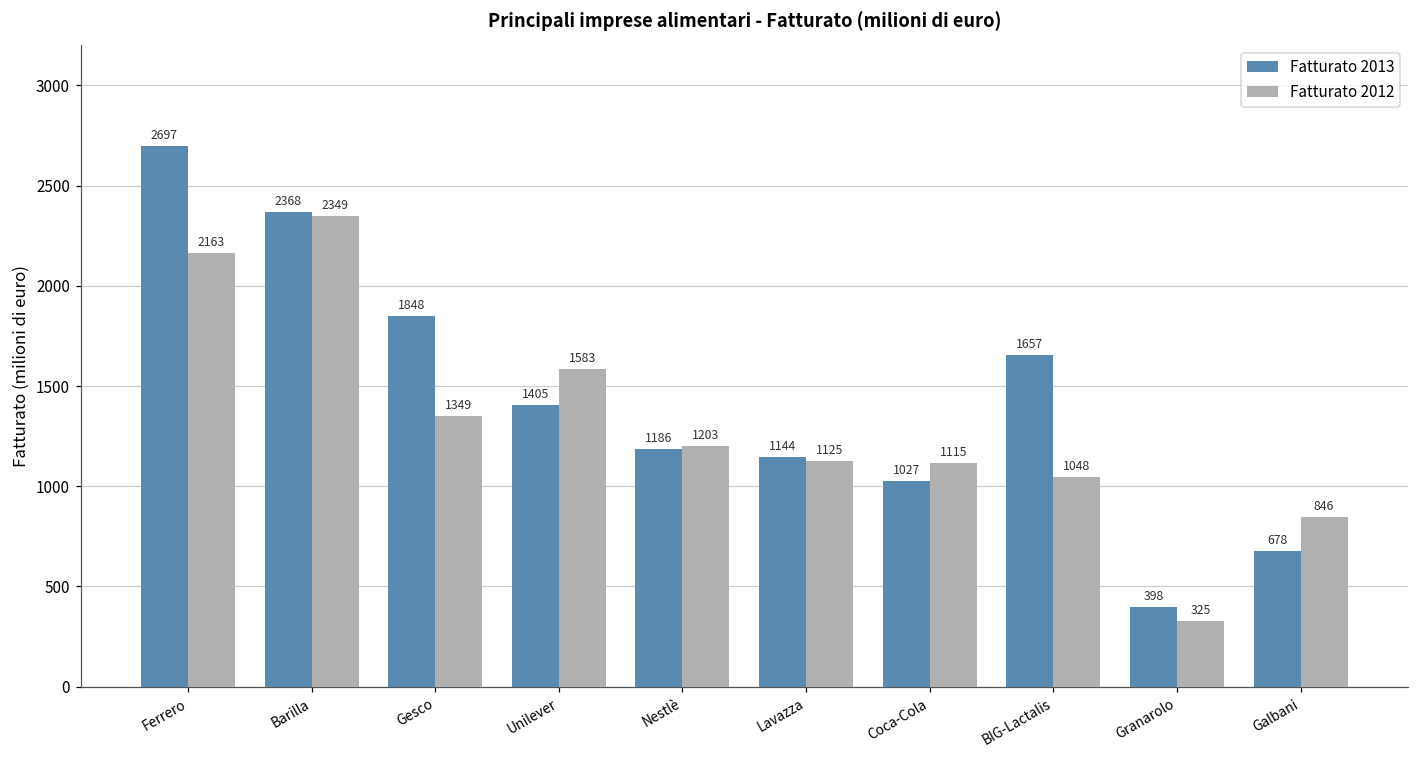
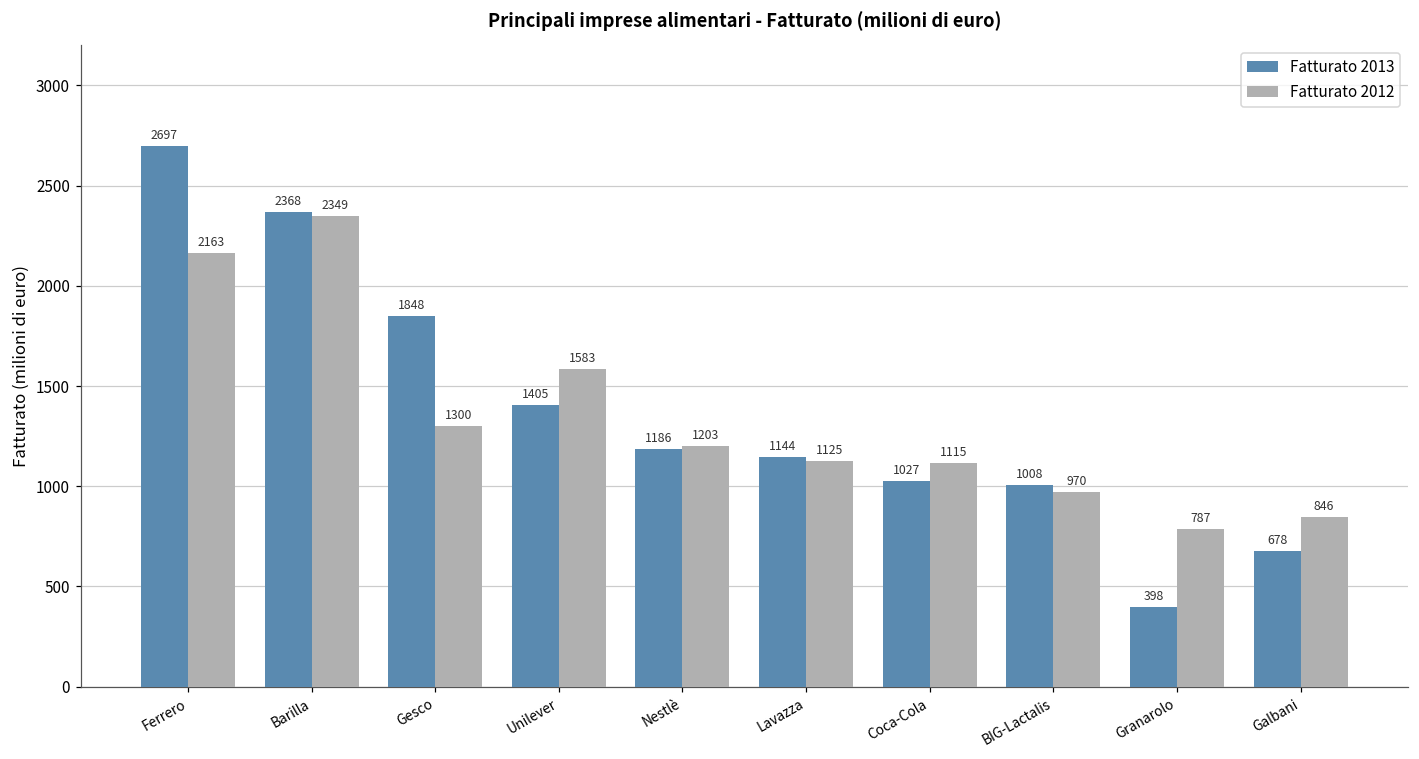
Fatturato 2012, Gesco: 1349 -> 1300
Fatturato 2013, BIG-Lactalis: 1657 -> 1008
Fatturato 2012, BIG-Lactalis: 1048 -> 970
Fatturato 2012, Granarolo: 325 -> 787
